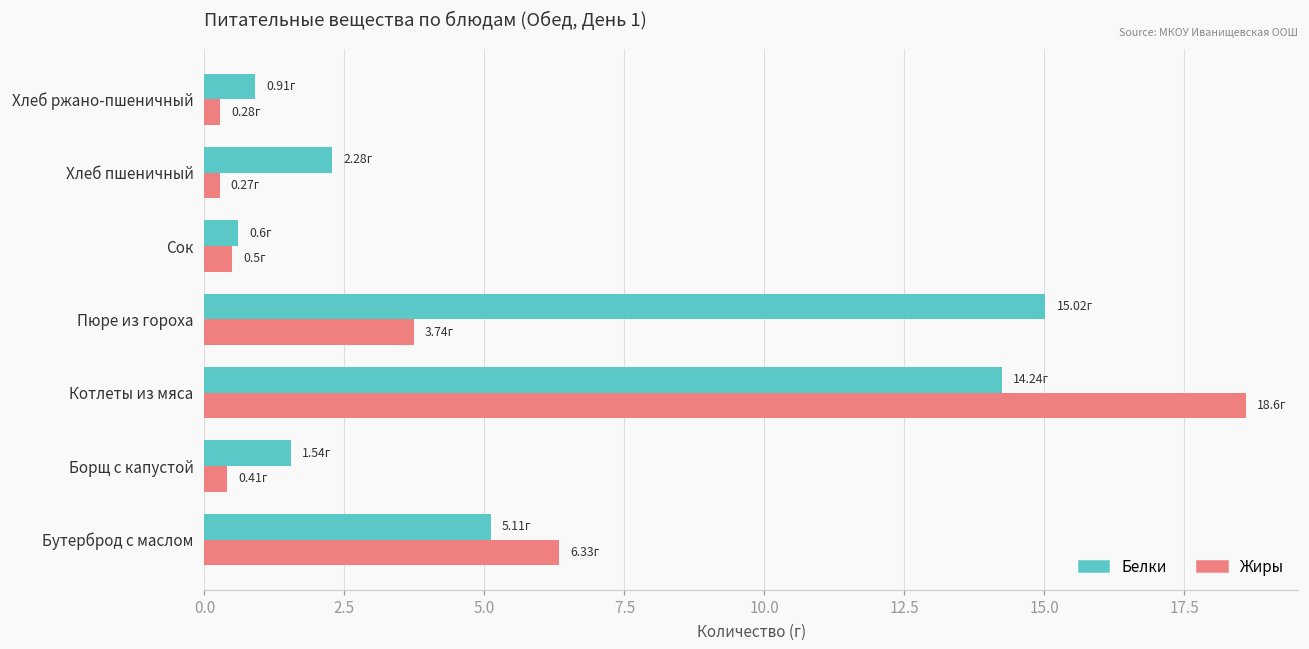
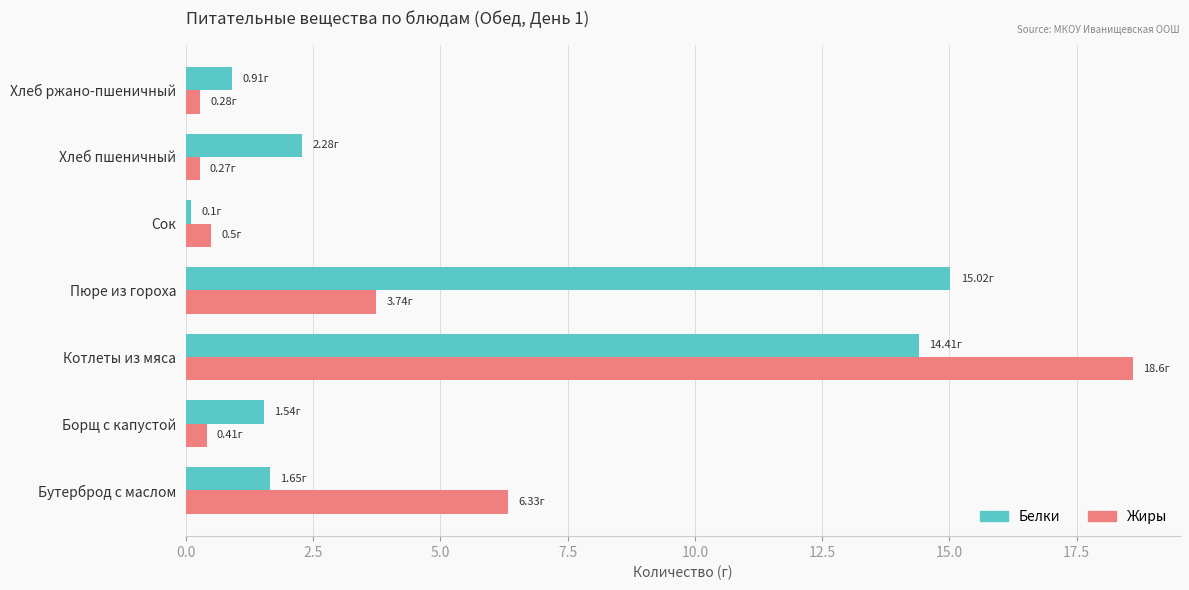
Белки, Сок: 0.6г -> 0.1г
Белки, Котлеты из мяса: 14.24г -> 14.41г
Белки, Бутерброд с маслом: 5.11г -> 1.65г
